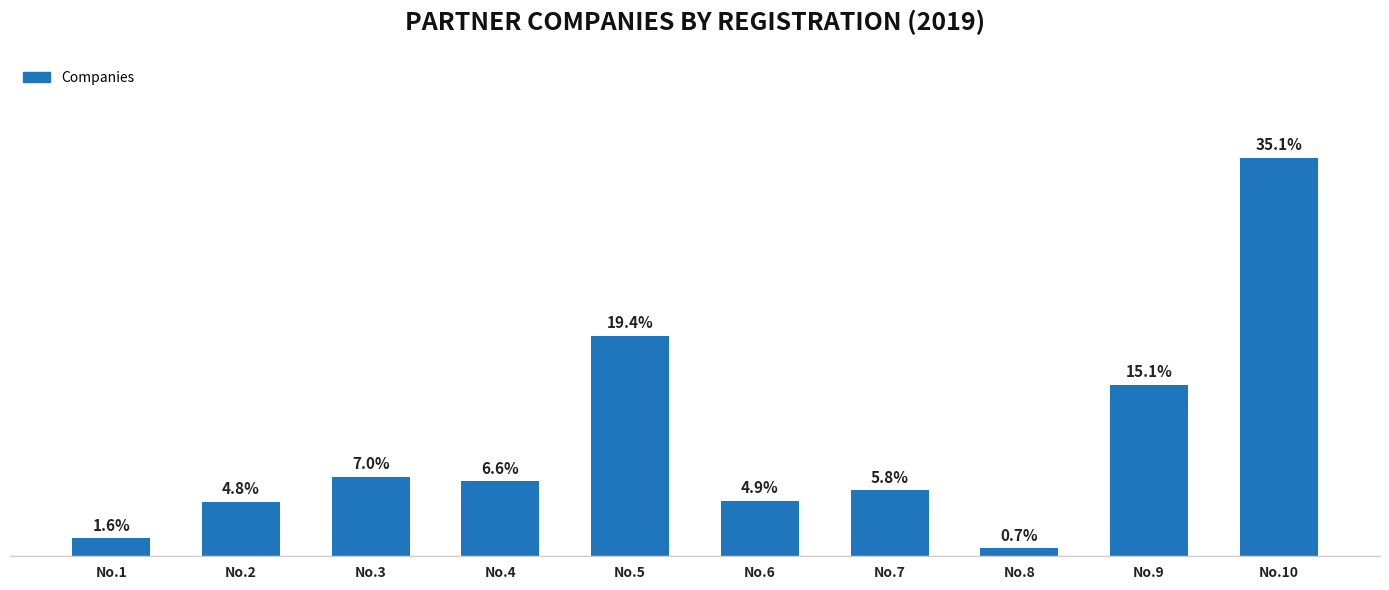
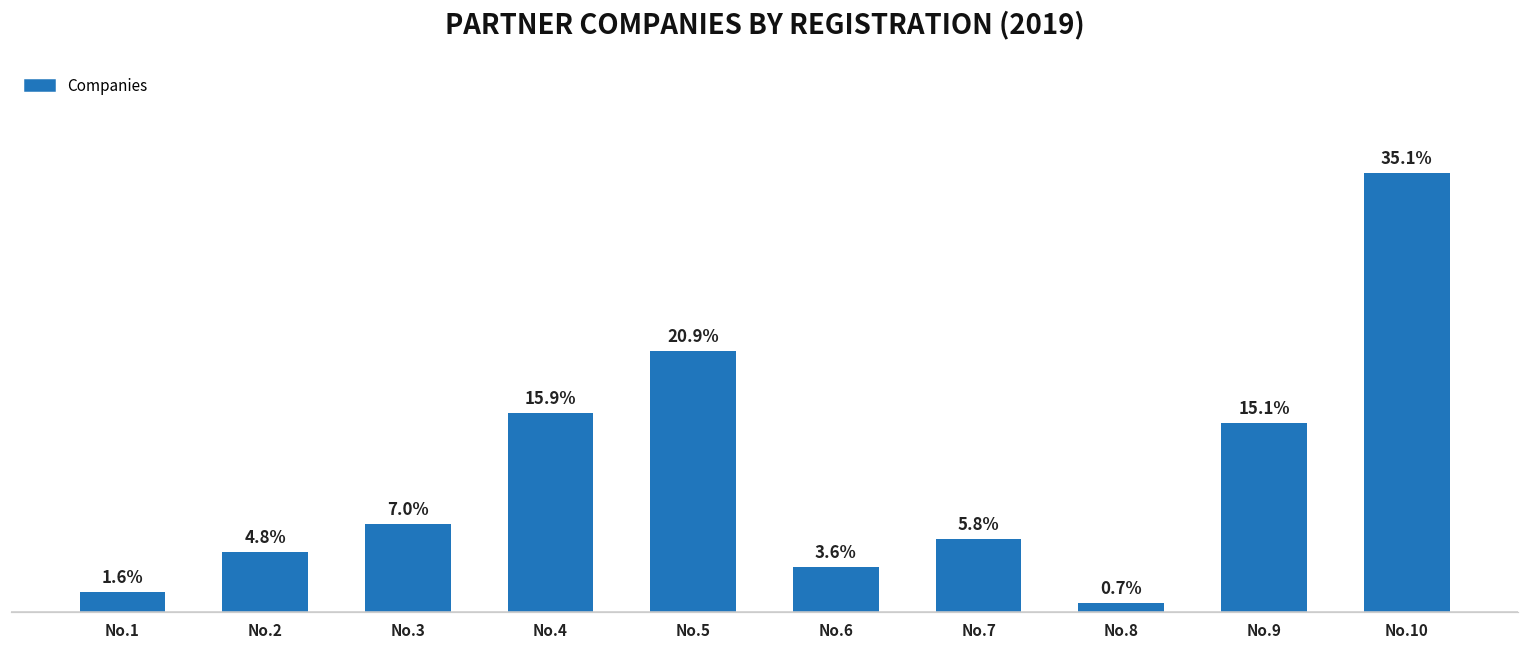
No.4: 6.6% -> 15.9%
No.5: 19.4% -> 20.9%
No.6: 4.9% -> 3.6%
